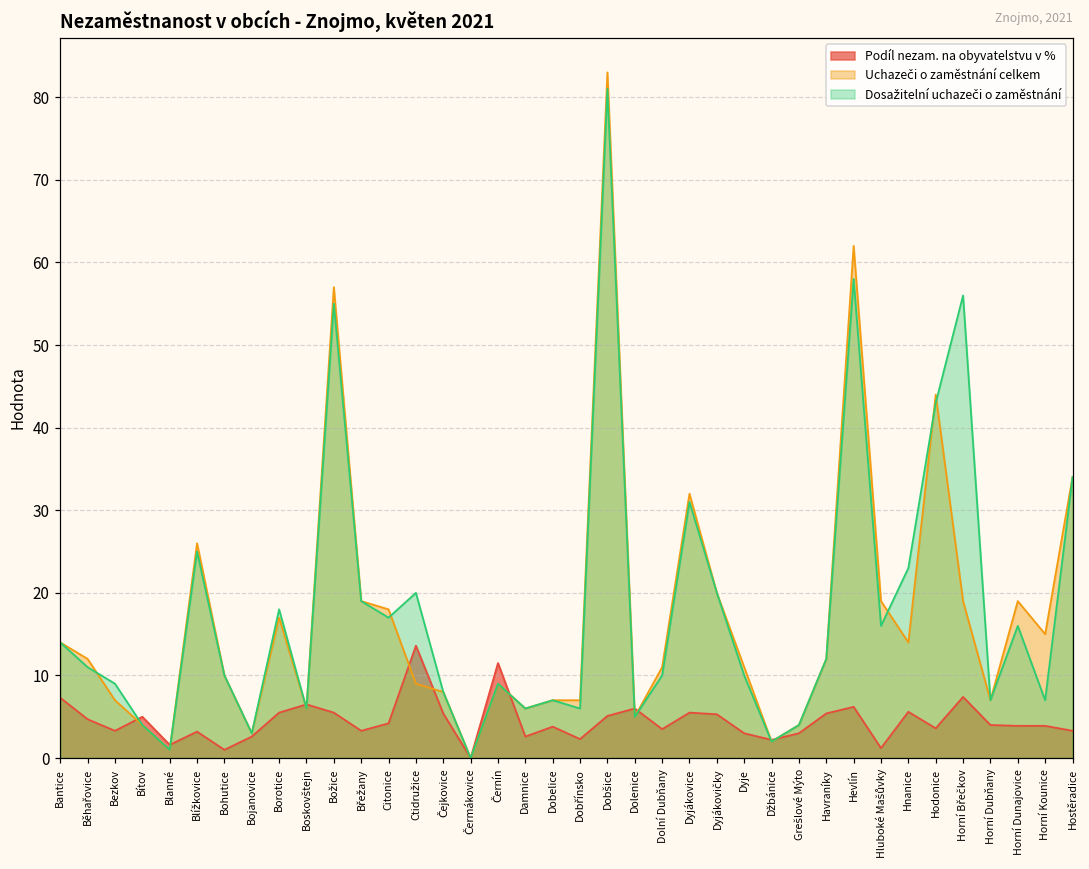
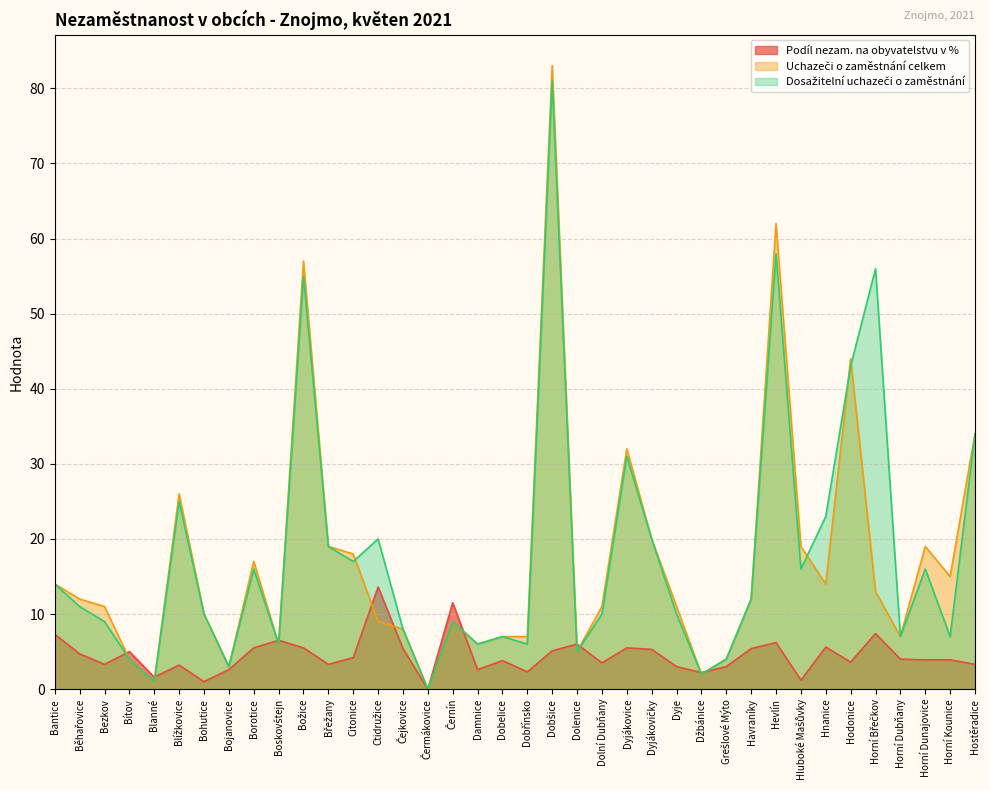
Uchazeči o zaměstnání celkem, Bezkov: 7 -> 11
Dosažitelní uchazeči o zaměstnání, Borotice: 18 -> 16
Uchazeči o zaměstnání celkem, Horní Břečkov: 19 -> 13
